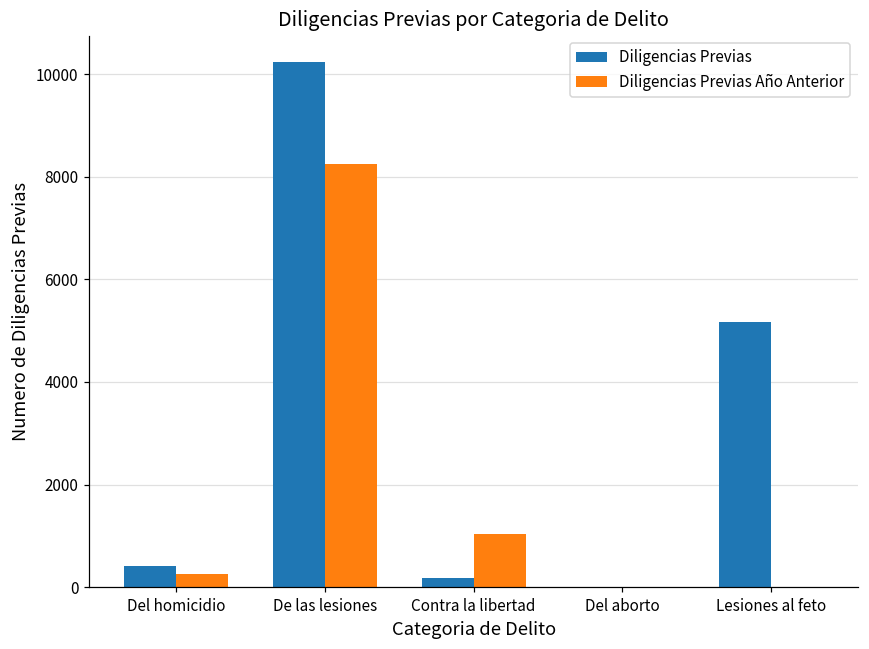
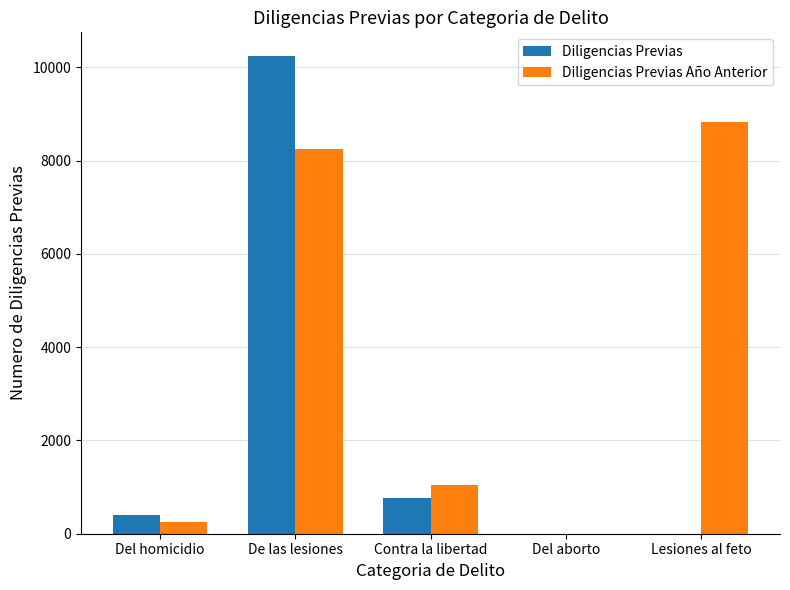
Diligencias Previas, Contra la libertad: 200 -> 800
Diligencias Previas, Lesiones al feto: 5200 -> 0
Diligencias Previas Año Anterior, Lesiones al feto: 0 -> 8800
